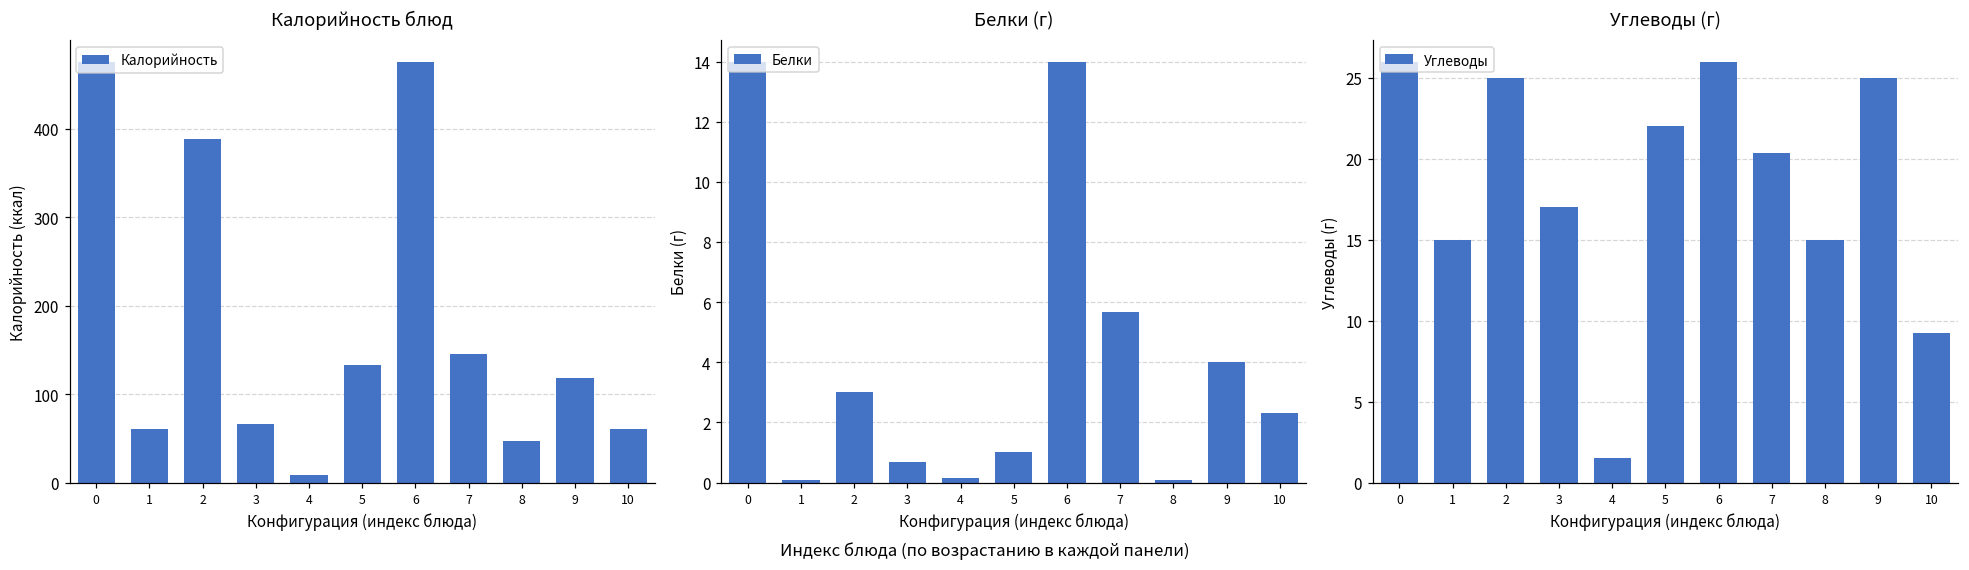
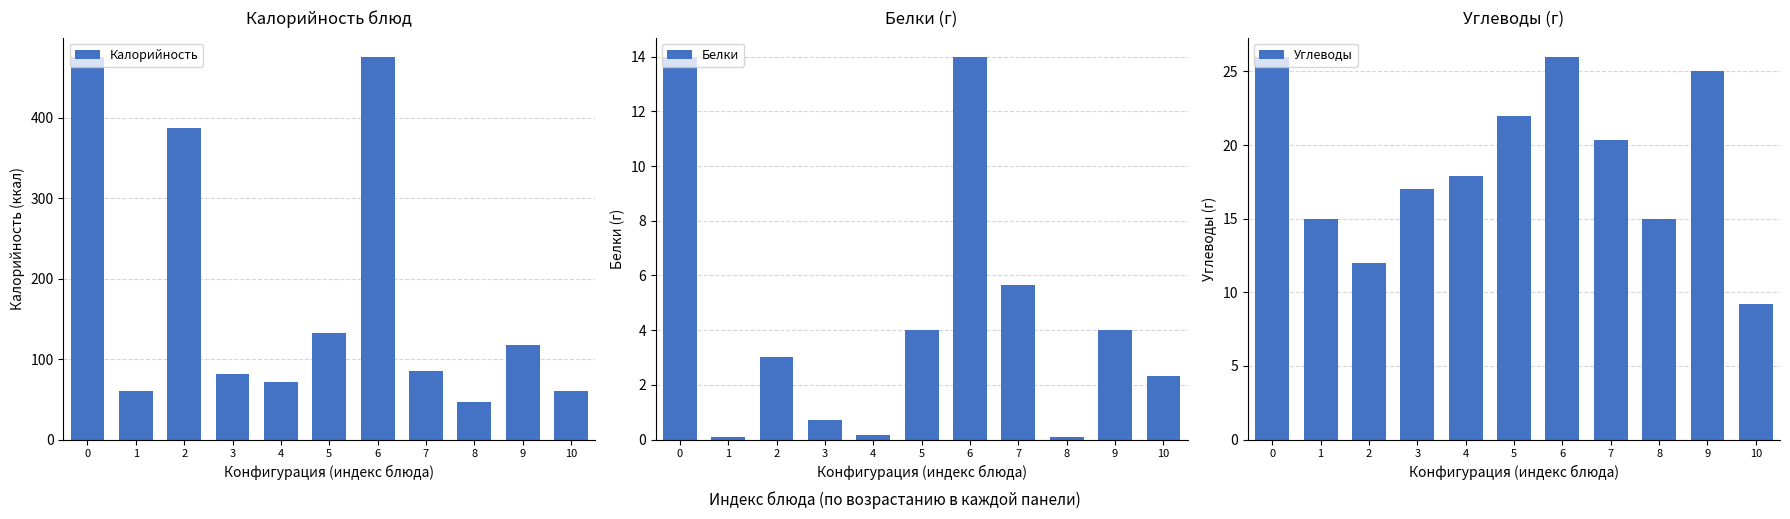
Калорийность блюд, 3: 70 -> 80
Калорийность блюд, 4: 10 -> 70
Калорийность блюд, 7: 140 -> 90
Белки (г), 5: 1 -> 4
Углеводы (г), 2: 25 -> 12
Углеводы (г), 4: 1.5 -> 17.9
